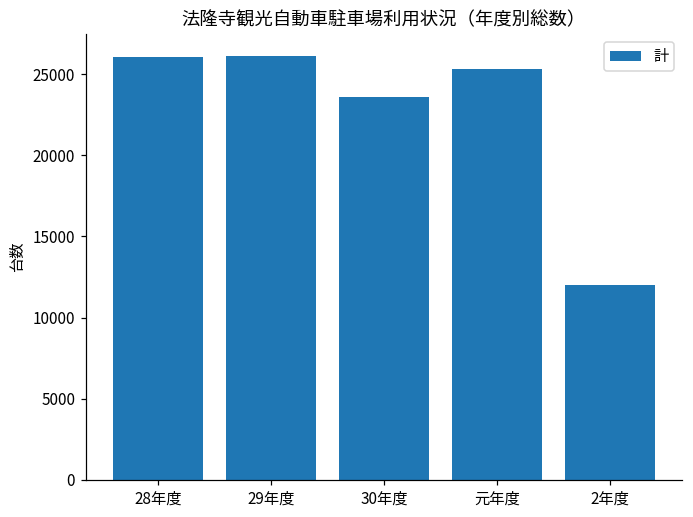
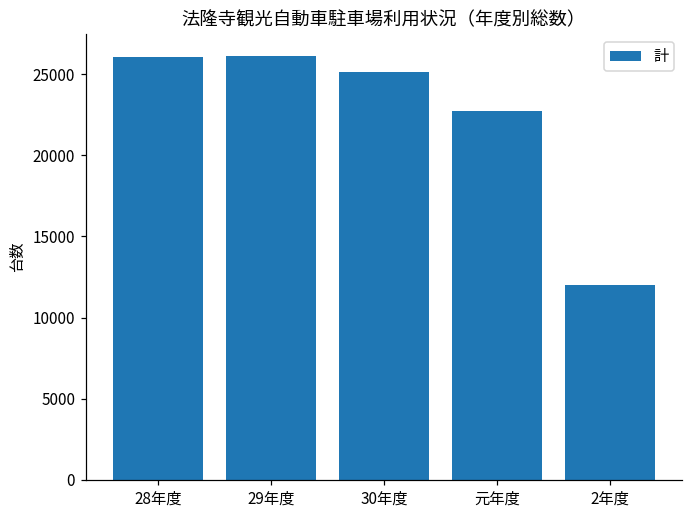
30年度: 23600 -> 25100
元年度: 25300 -> 22700
